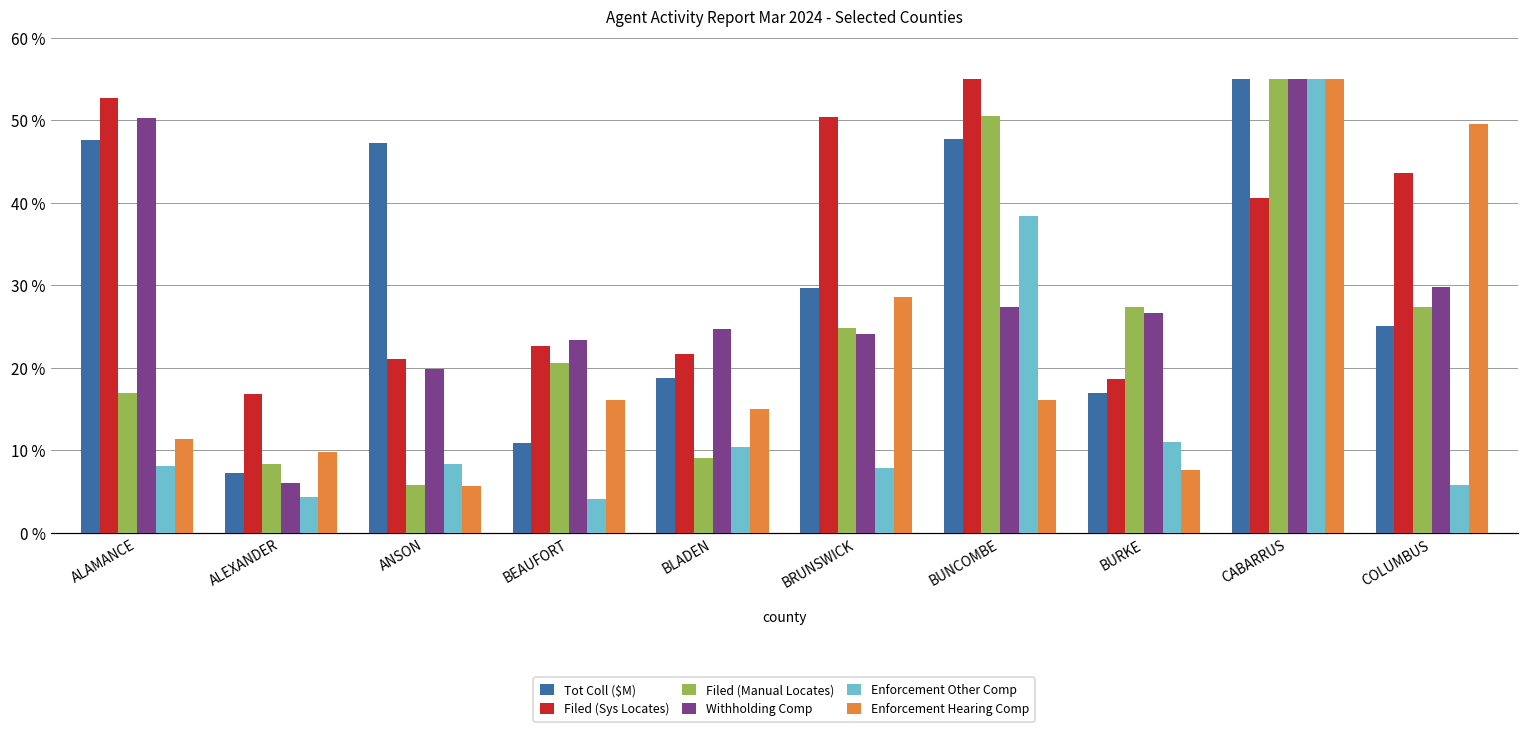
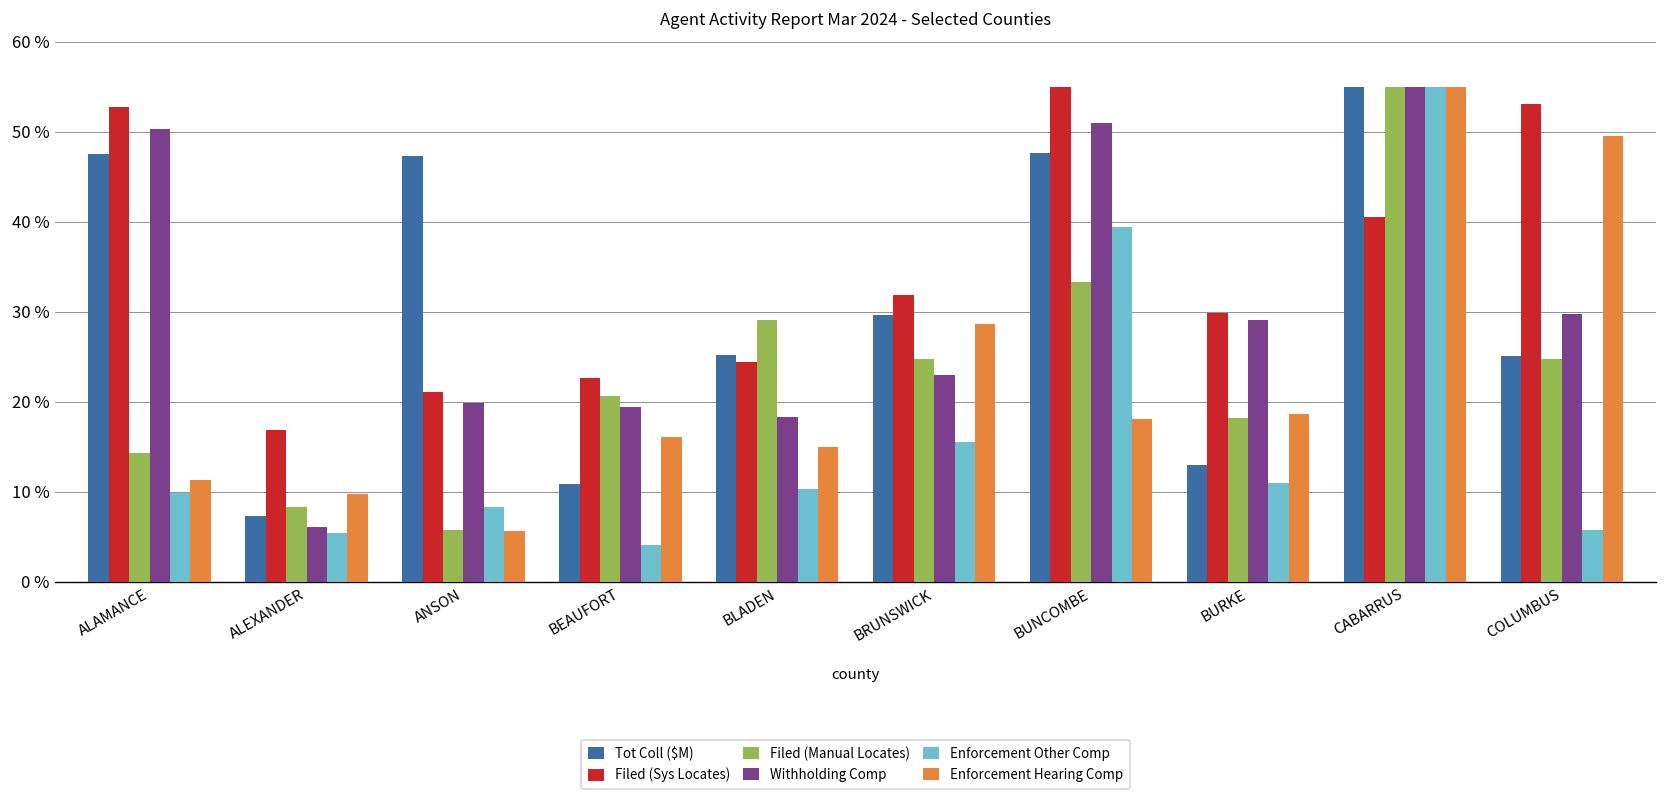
Filed (Manual Locates), ALAMANCE: 17 % -> 14 %
Enforcement Other Comp, ALAMANCE: 8 % -> 10 %
Enforcement Other Comp, ALEXANDER: 4 % -> 5 %
Withholding Comp, BEAUFORT: 23 % -> 19 %
Tot Coll ($M), BLADEN: 19 % -> 25 %
Filed (Sys Locates), BLADEN: 22 % -> 24 %
Filed (Manual Locates), BLADEN: 9 % -> 29 %
Withholding Comp, BLADEN: 25 % -> 18 %
Filed (Sys Locates), BRUNSWICK: 50 % -> 32 %
Withholding Comp, BRUNSWICK: 24 % -> 23 %
Enforcement Other Comp, BRUNSWICK: 8 % -> 16 %
Filed (Manual Locates), BUNCOMBE: 50 % -> 33 %
Withholding Comp, BUNCOMBE: 27 % -> 51 %
Enforcement Other Comp, BUNCOMBE: 38 % -> 39 %
Enforcement Hearing Comp, BUNCOMBE: 16 % -> 18 %
Tot Coll ($M), BURKE: 17 % -> 13 %
Filed (Sys Locates), BURKE: 19 % -> 30 %
Filed (Manual Locates), BURKE: 27 % -> 18 %
Withholding Comp, BURKE: 27 % -> 29 %
Enforcement Hearing Comp, BURKE: 8 % -> 19 %
Filed (Sys Locates), COLUMBUS: 44 % -> 53 %
Filed (Manual Locates), COLUMBUS: 27 % -> 25 %
